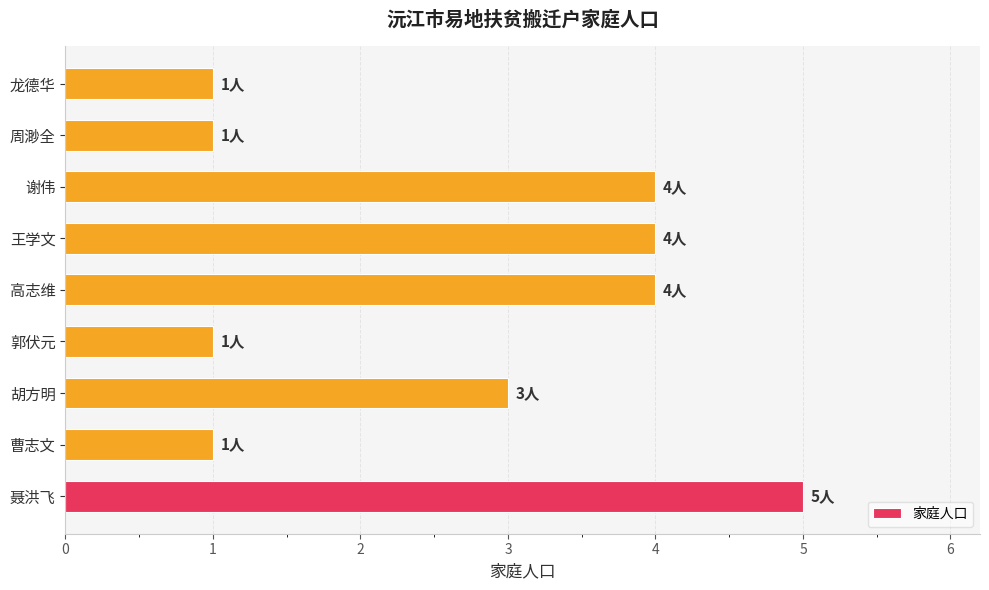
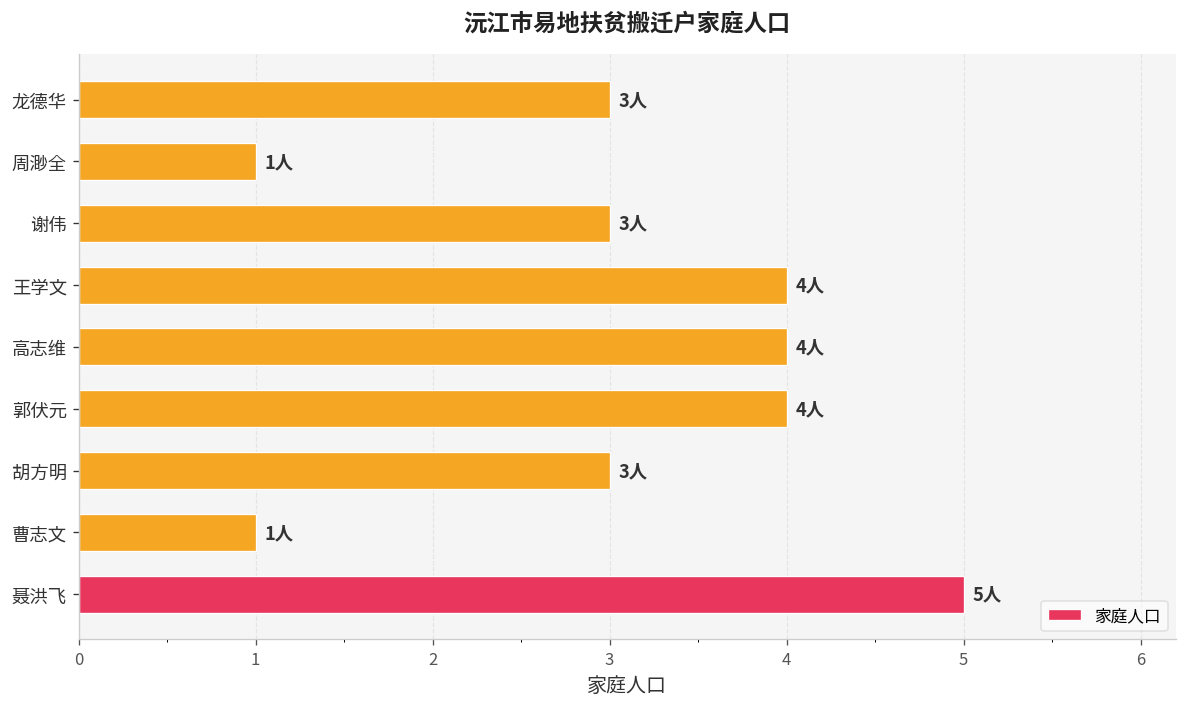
龙德华: 1人 -> 3人
谢伟: 4人 -> 3人
郭伏元: 1人 -> 4人
